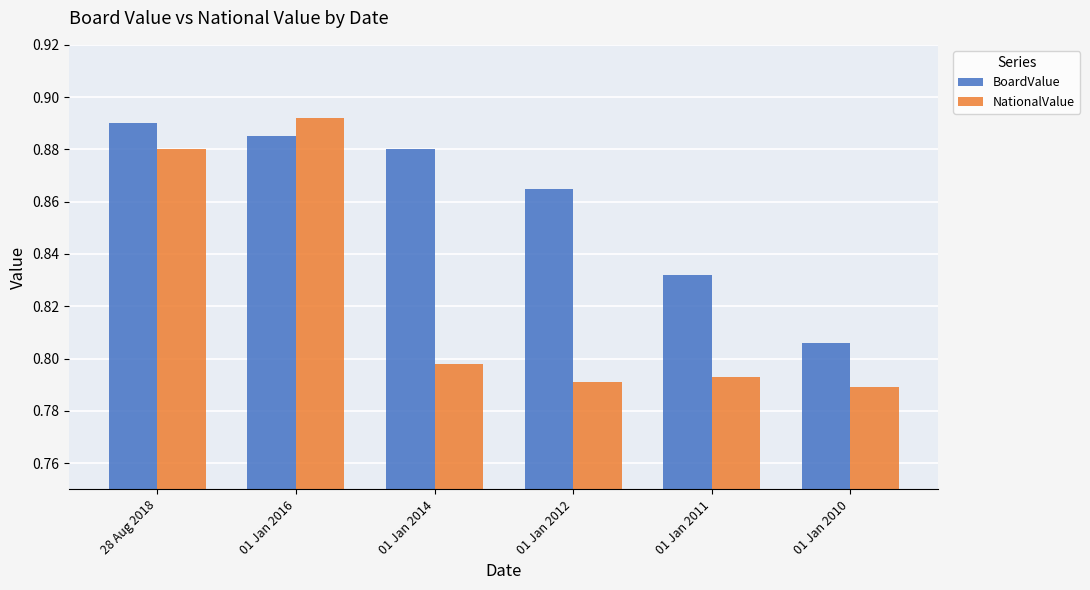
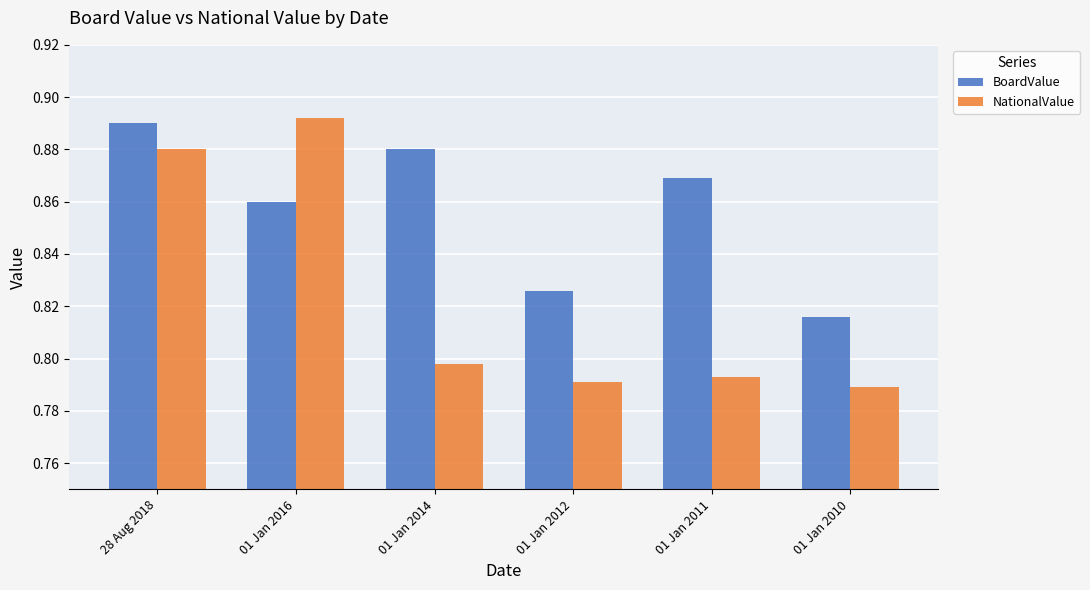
BoardValue, 01 Jan 2016: 0.885 -> 0.860
BoardValue, 01 Jan 2012: 0.865 -> 0.826
BoardValue, 01 Jan 2011: 0.832 -> 0.869
BoardValue, 01 Jan 2010: 0.806 -> 0.816
